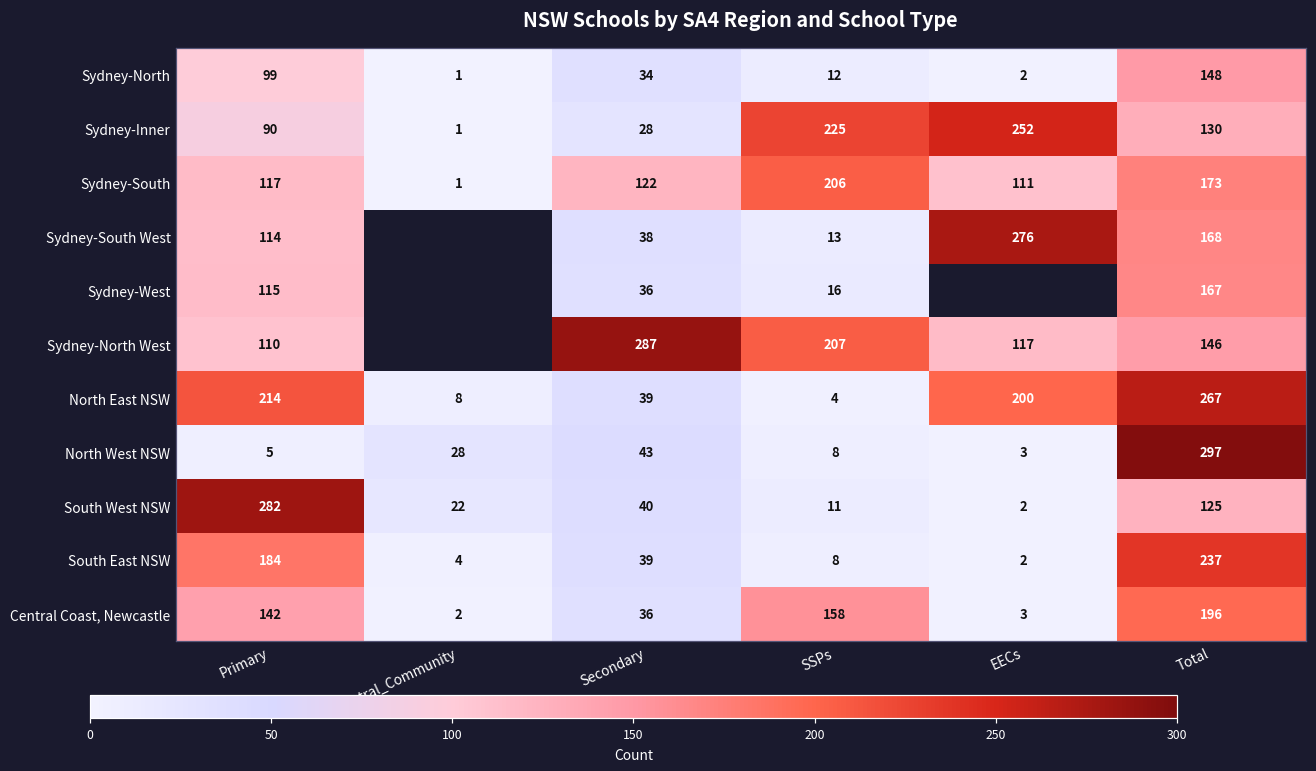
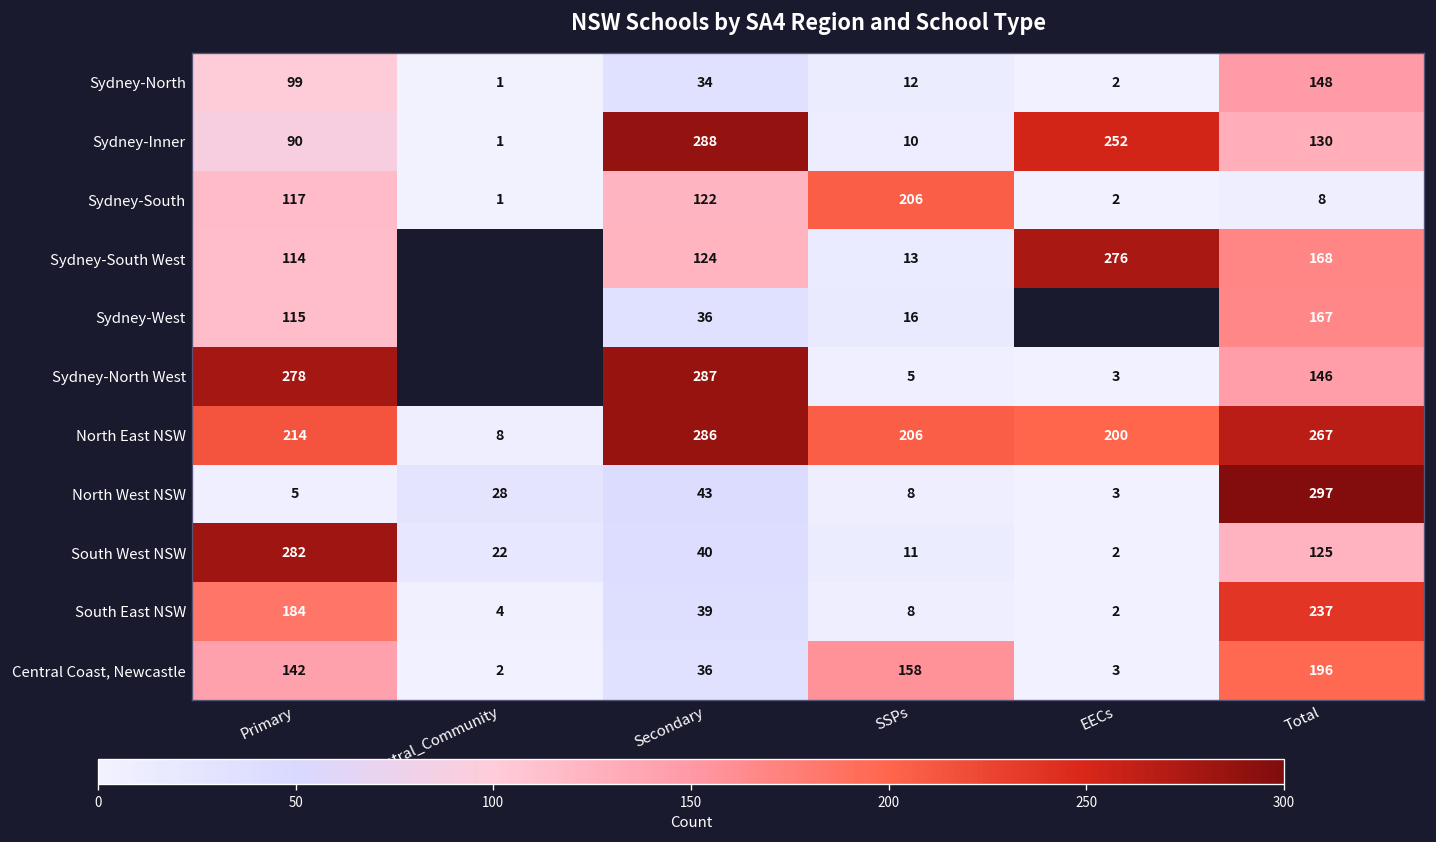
Sydney-Inner, Secondary: 28 -> 288
Sydney-Inner, SSPs: 225 -> 10
Sydney-South, EECs: 111 -> 2
Sydney-South, Total: 173 -> 8
Sydney-South West, Secondary: 38 -> 124
Sydney-North West, Primary: 110 -> 278
Sydney-North West, SSPs: 207 -> 5
Sydney-North West, EECs: 117 -> 3
North East NSW, Secondary: 39 -> 286
North East NSW, SSPs: 4 -> 206
